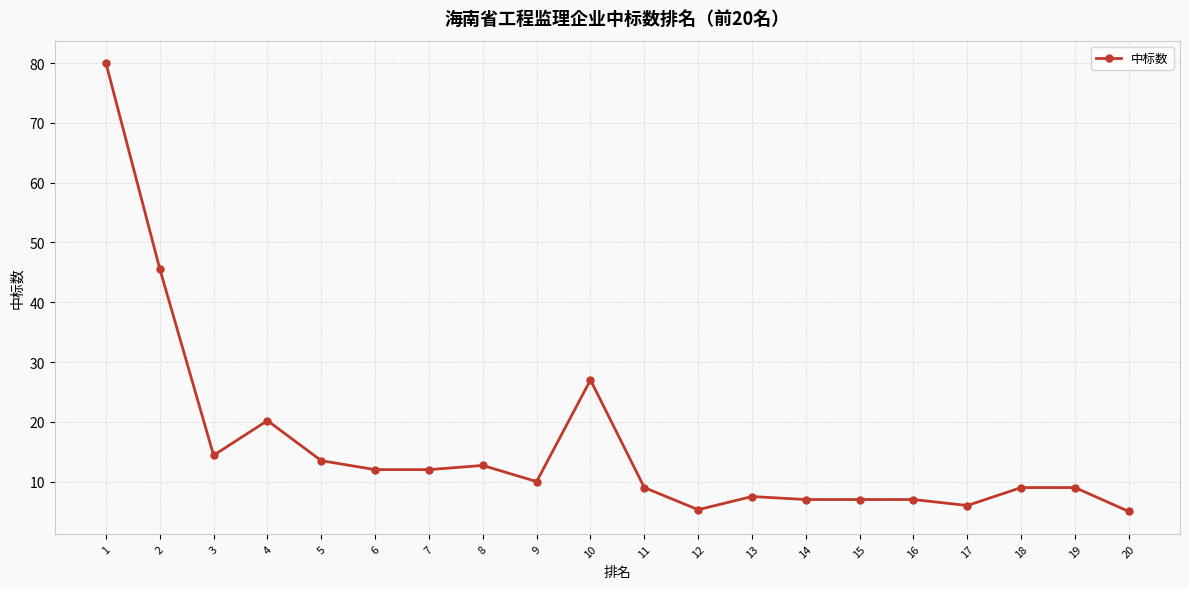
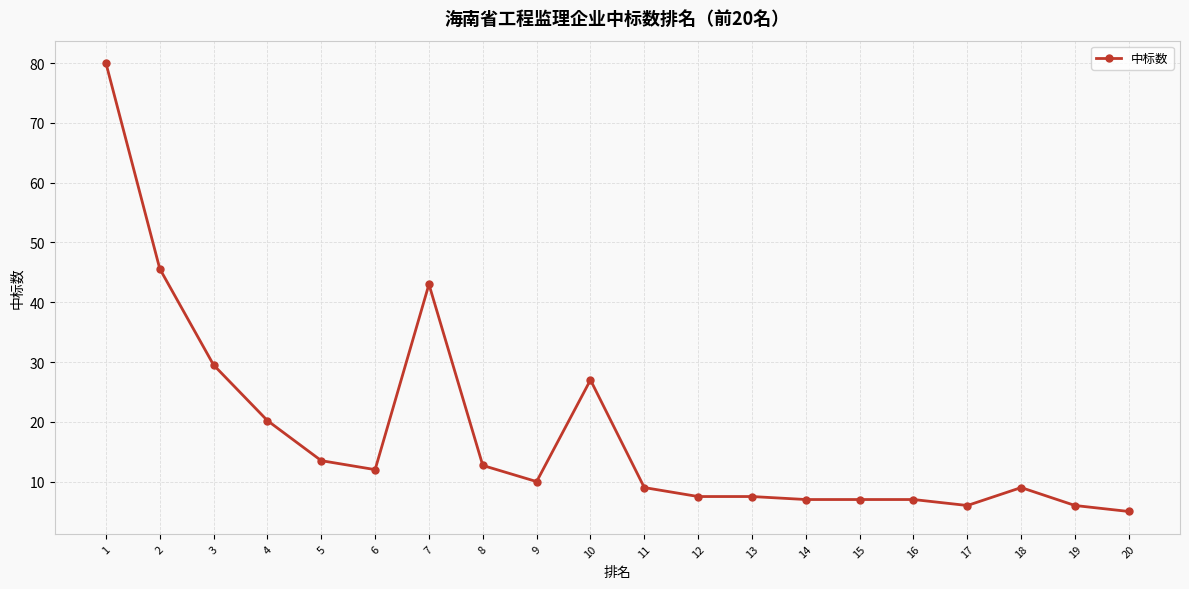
3: 14 -> 30
7: 12 -> 43
12: 5 -> 8
19: 9 -> 6
